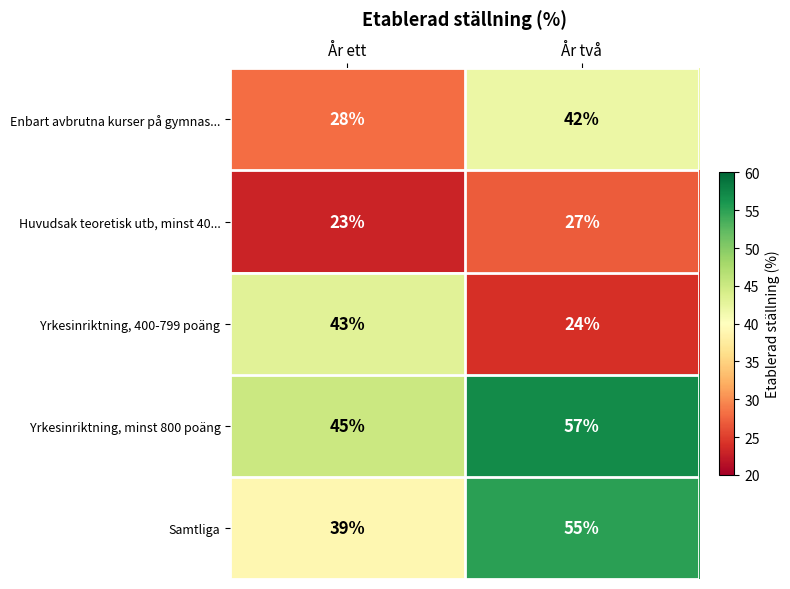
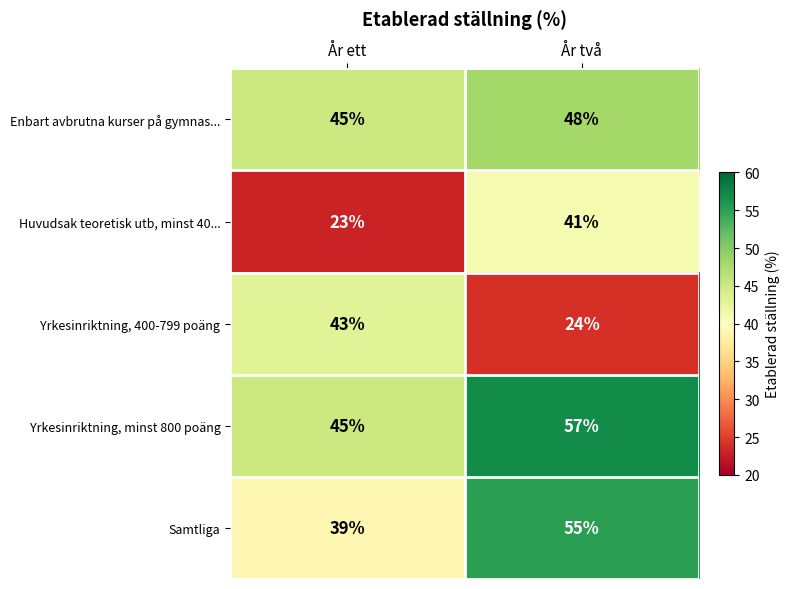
Enbart avbrutna kurser på gymnas..., År ett: 28% -> 45%
Enbart avbrutna kurser på gymnas..., År två: 42% -> 48%
Huvudsak teoretisk utb, minst 40..., År två: 27% -> 41%
